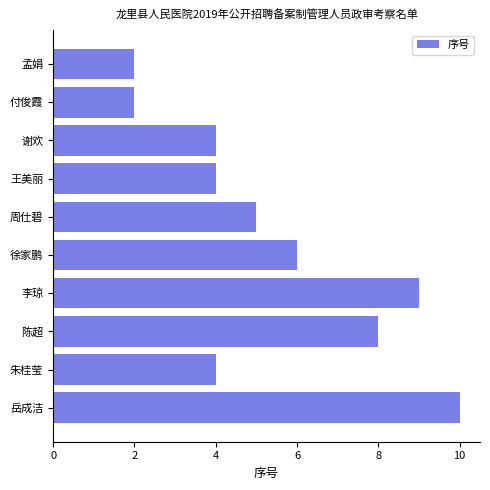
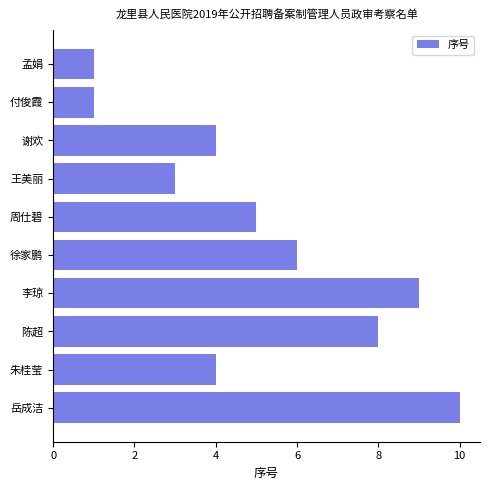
孟娟: 2 -> 1
付俊霞: 2 -> 1
王美丽: 4 -> 3
